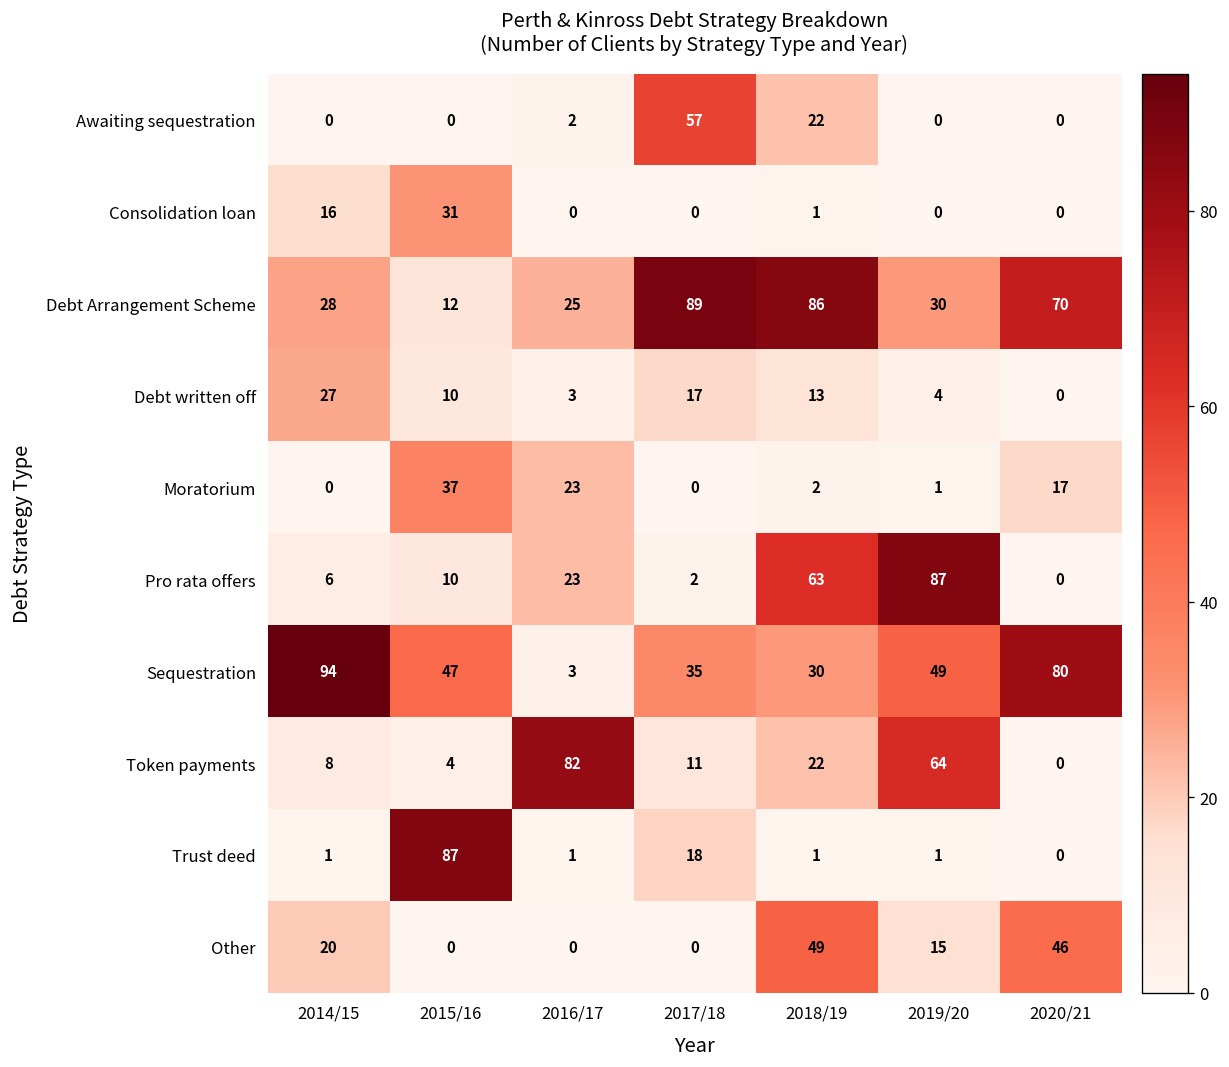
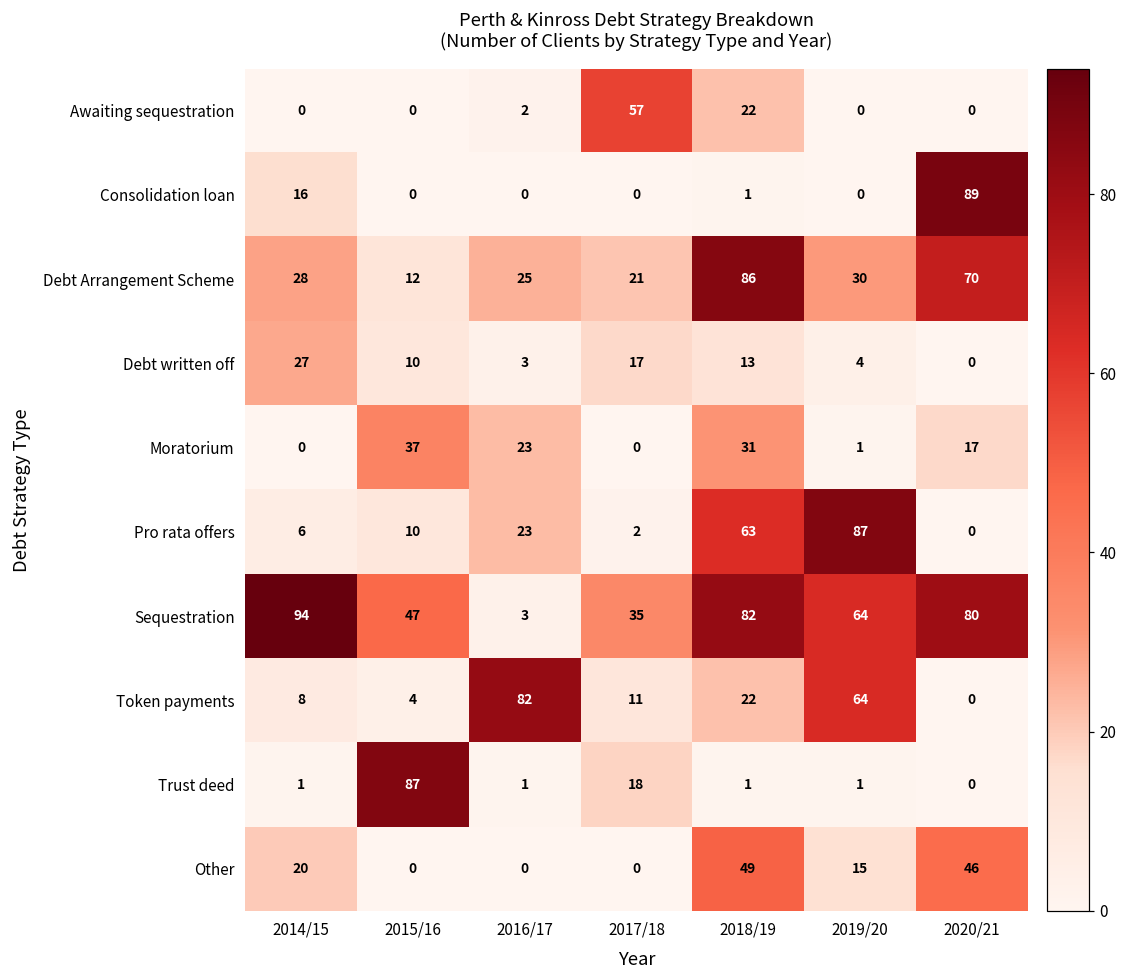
Consolidation loan, 2015/16: 31 -> 0
Consolidation loan, 2020/21: 0 -> 89
Debt Arrangement Scheme, 2017/18: 89 -> 21
Moratorium, 2018/19: 2 -> 31
Sequestration, 2018/19: 30 -> 82
Sequestration, 2019/20: 49 -> 64
